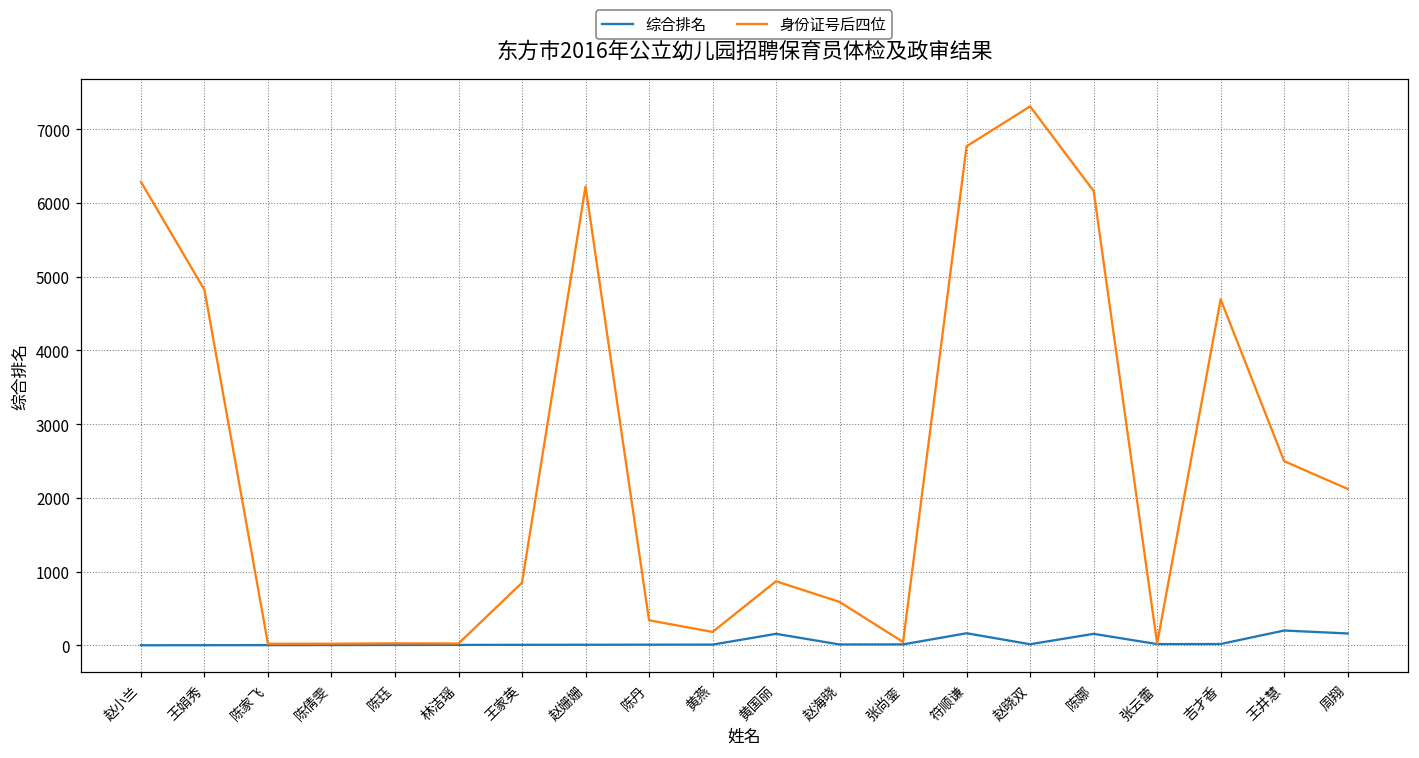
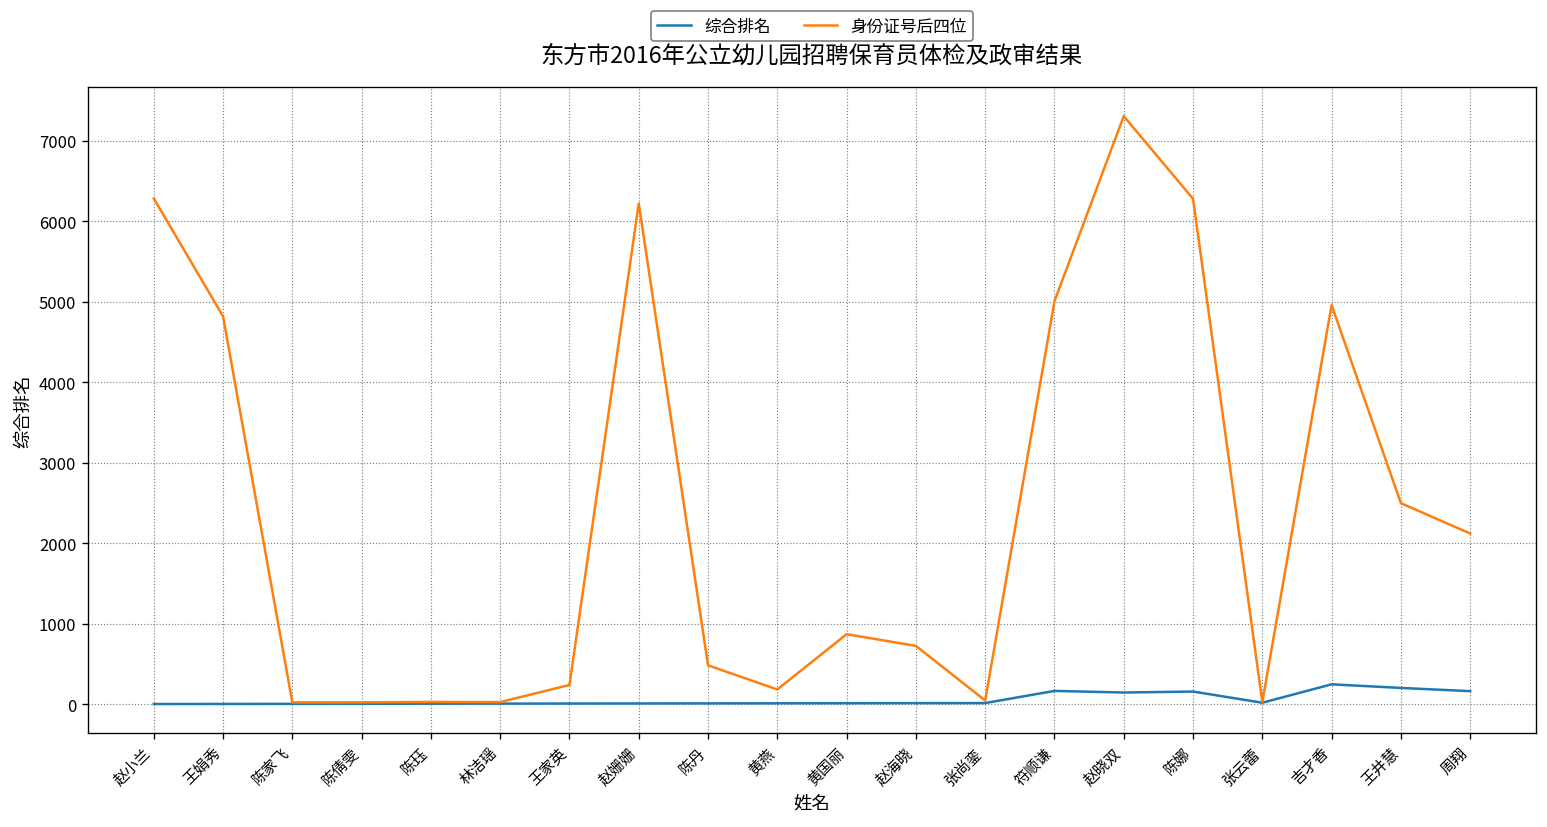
身份证号后四位, 王家英: 800 -> 200
身份证号后四位, 陈丹: 300 -> 500
综合排名, 黄国丽: 200 -> 0
身份证号后四位, 赵海晓: 600 -> 700
身份证号后四位, 符顺谦: 6800 -> 5000
综合排名, 赵晓双: 0 -> 100
身份证号后四位, 陈娜: 6200 -> 6300
综合排名, 吉才香: 0 -> 200
身份证号后四位, 吉才香: 4700 -> 5000
